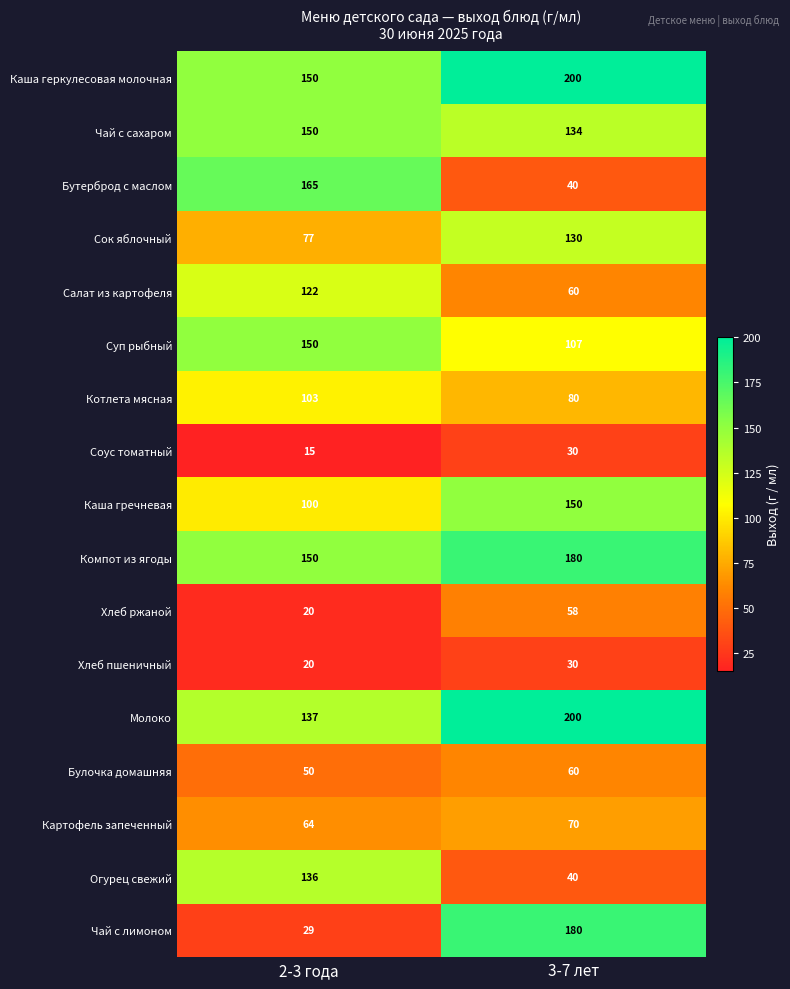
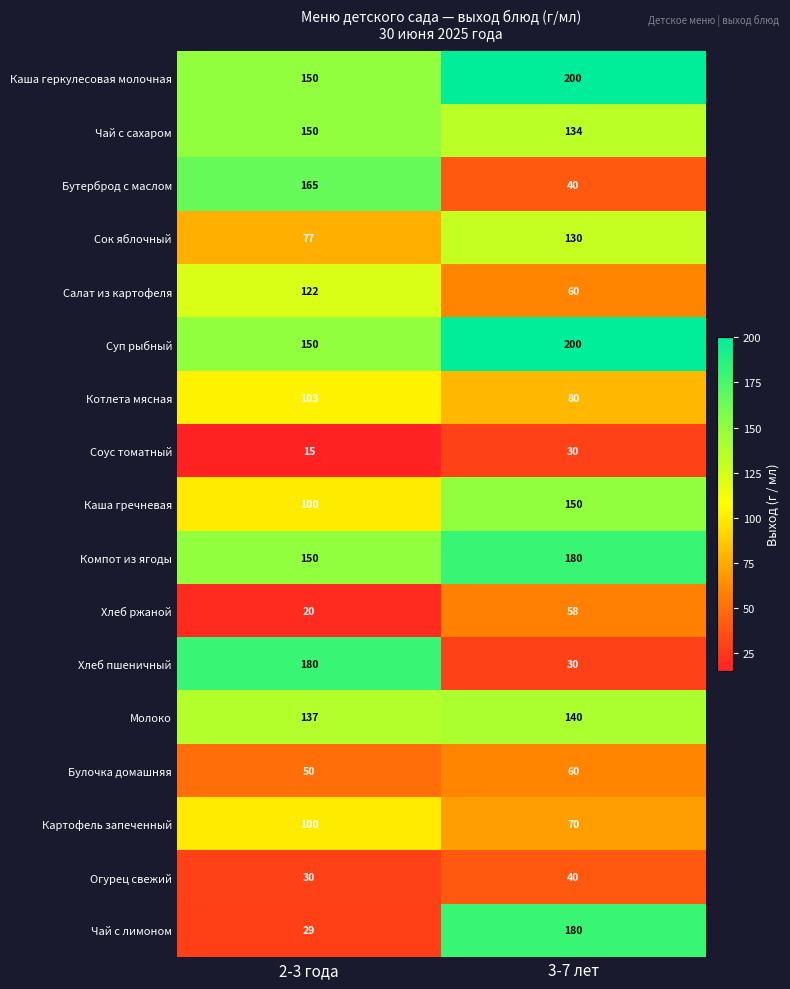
Суп рыбный, 3-7 лет: 107 -> 200
Хлеб пшеничный, 2-3 года: 20 -> 180
Молоко, 3-7 лет: 200 -> 140
Картофель запеченный, 2-3 года: 64 -> 100
Огурец свежий, 2-3 года: 136 -> 30
